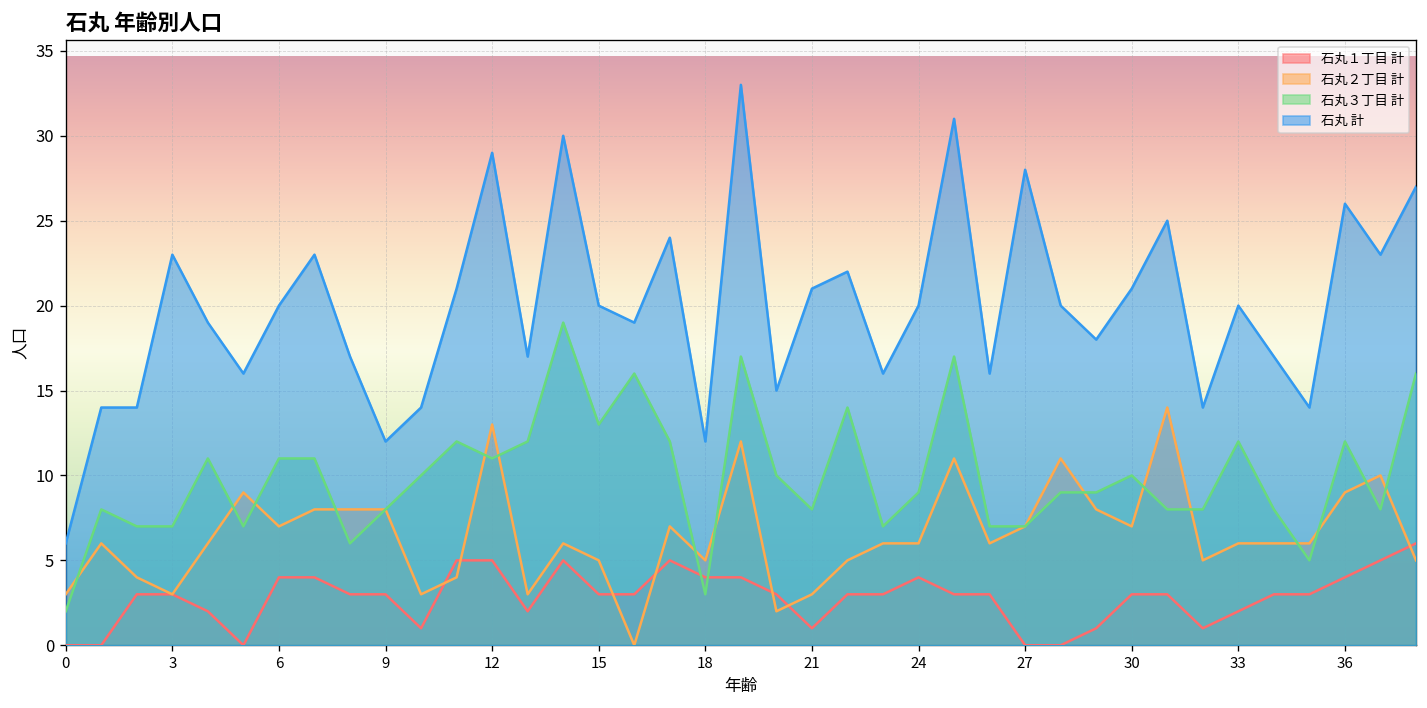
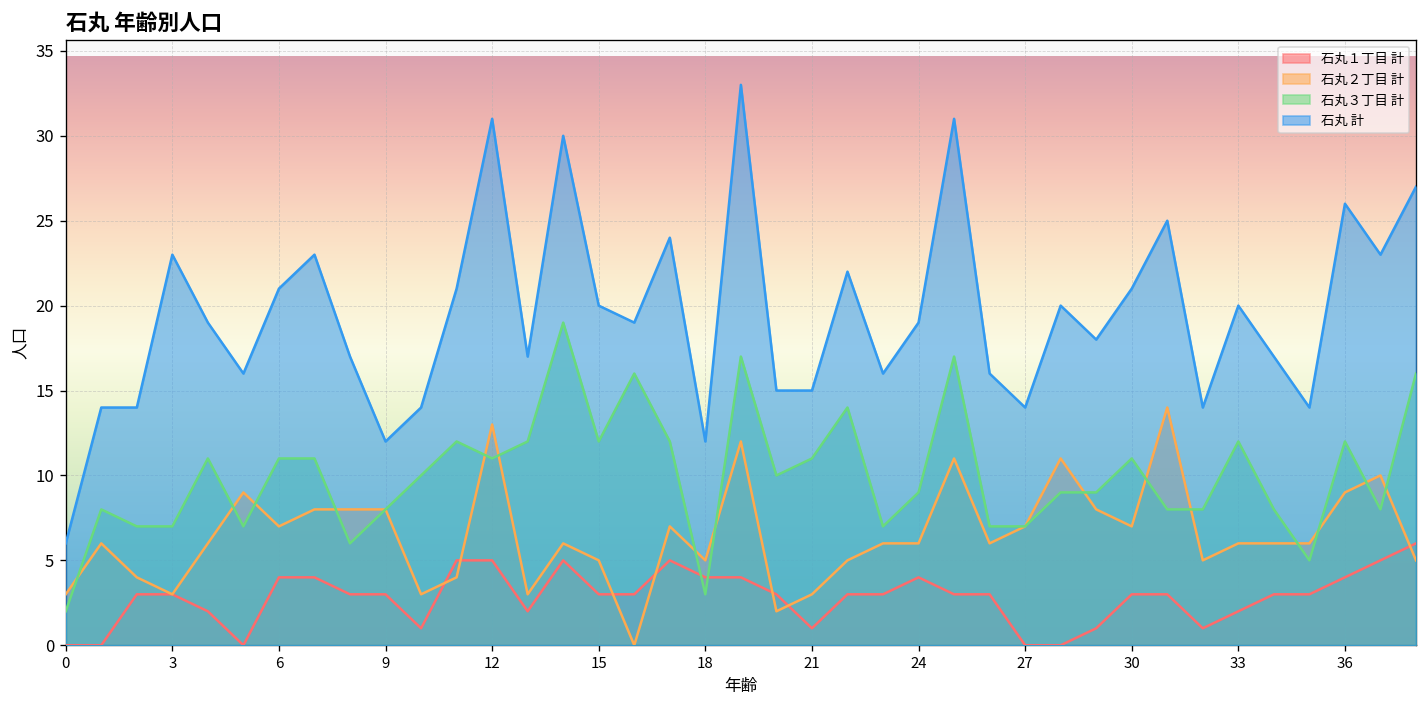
石丸 計, 6: 20 -> 21
石丸 計, 12: 29 -> 31
石丸３丁目 計, 15: 13 -> 12
石丸３丁目 計, 21: 8 -> 11
石丸 計, 21: 21 -> 15
石丸 計, 24: 20 -> 19
石丸 計, 27: 28 -> 14
石丸３丁目 計, 30: 10 -> 11
